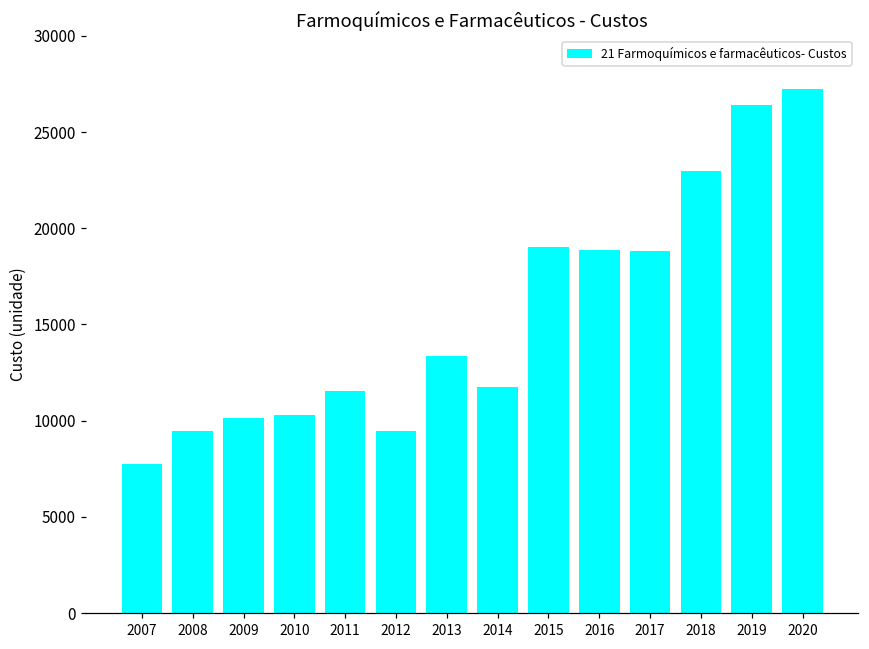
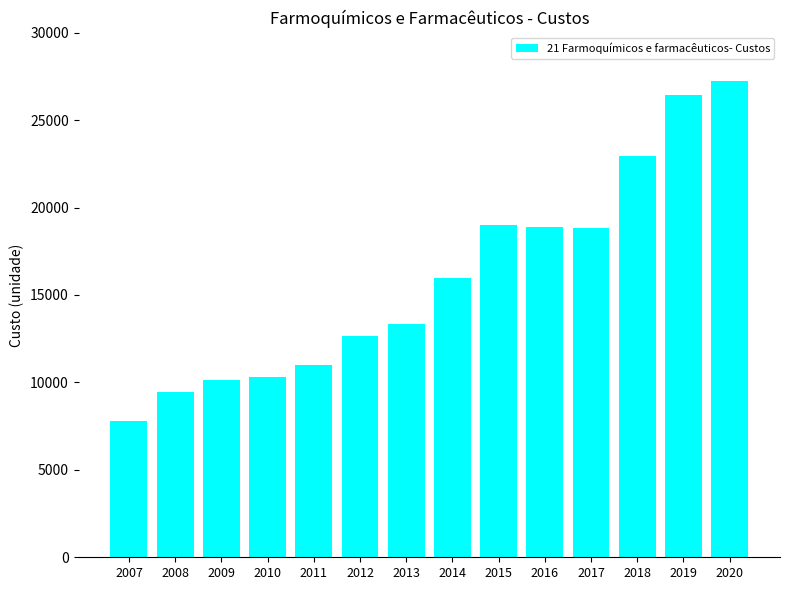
2011: 11600 -> 11000
2012: 9500 -> 12700
2014: 11700 -> 16000
